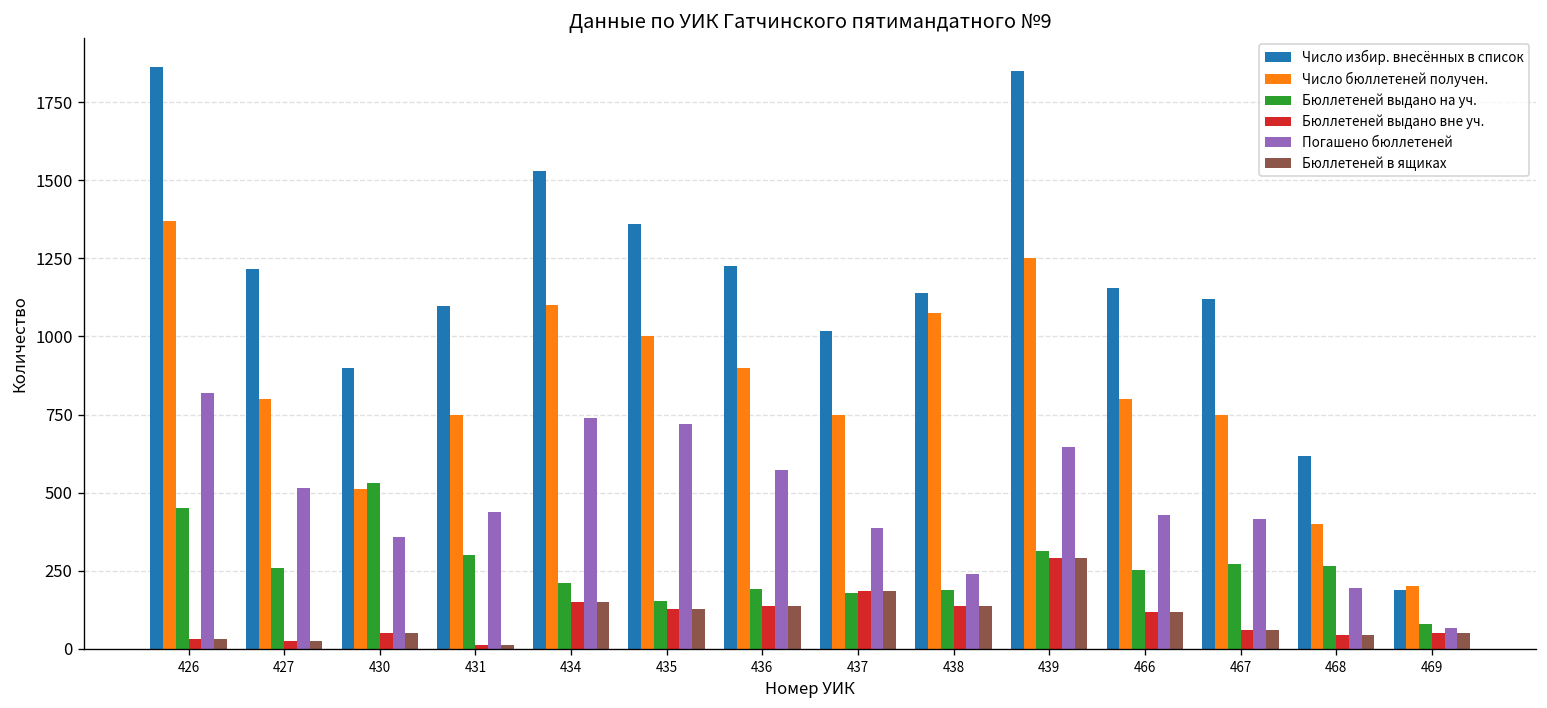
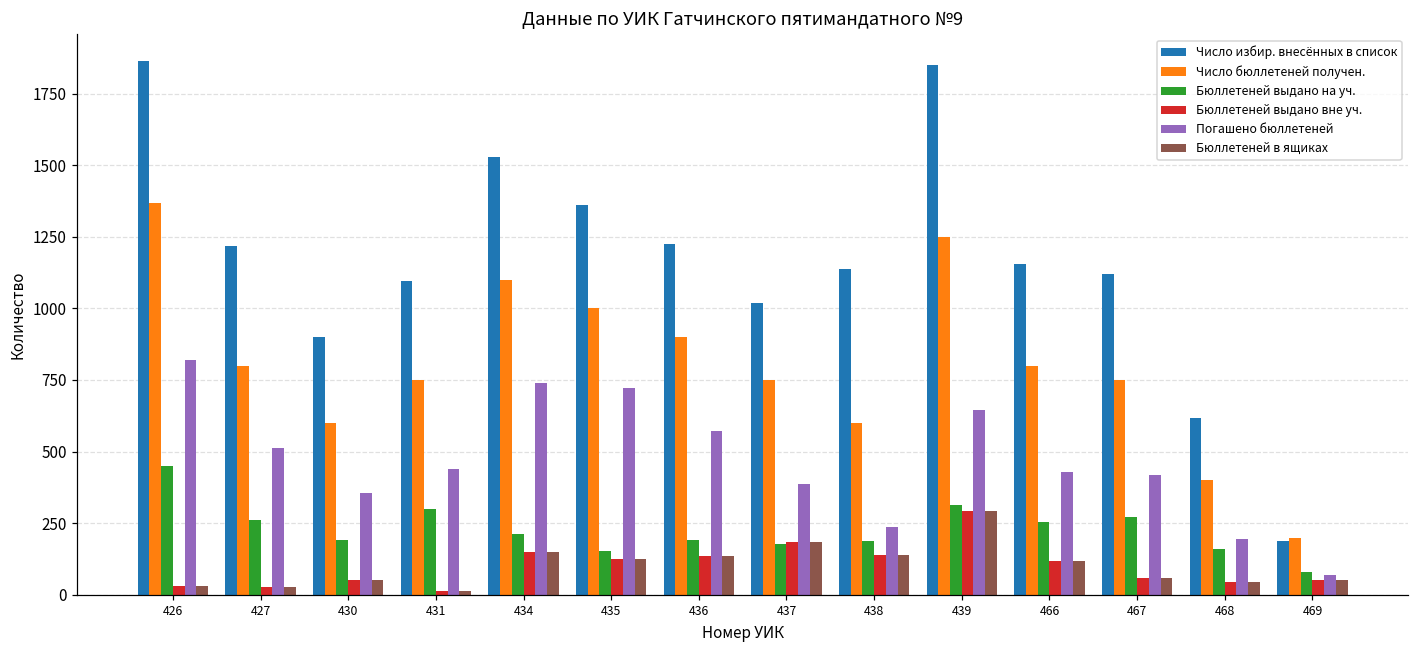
Число бюллетеней получен., 430: 510 -> 600
Бюллетеней выдано на уч., 430: 530 -> 190
Число бюллетеней получен., 438: 1080 -> 600
Бюллетеней выдано на уч., 468: 270 -> 160
